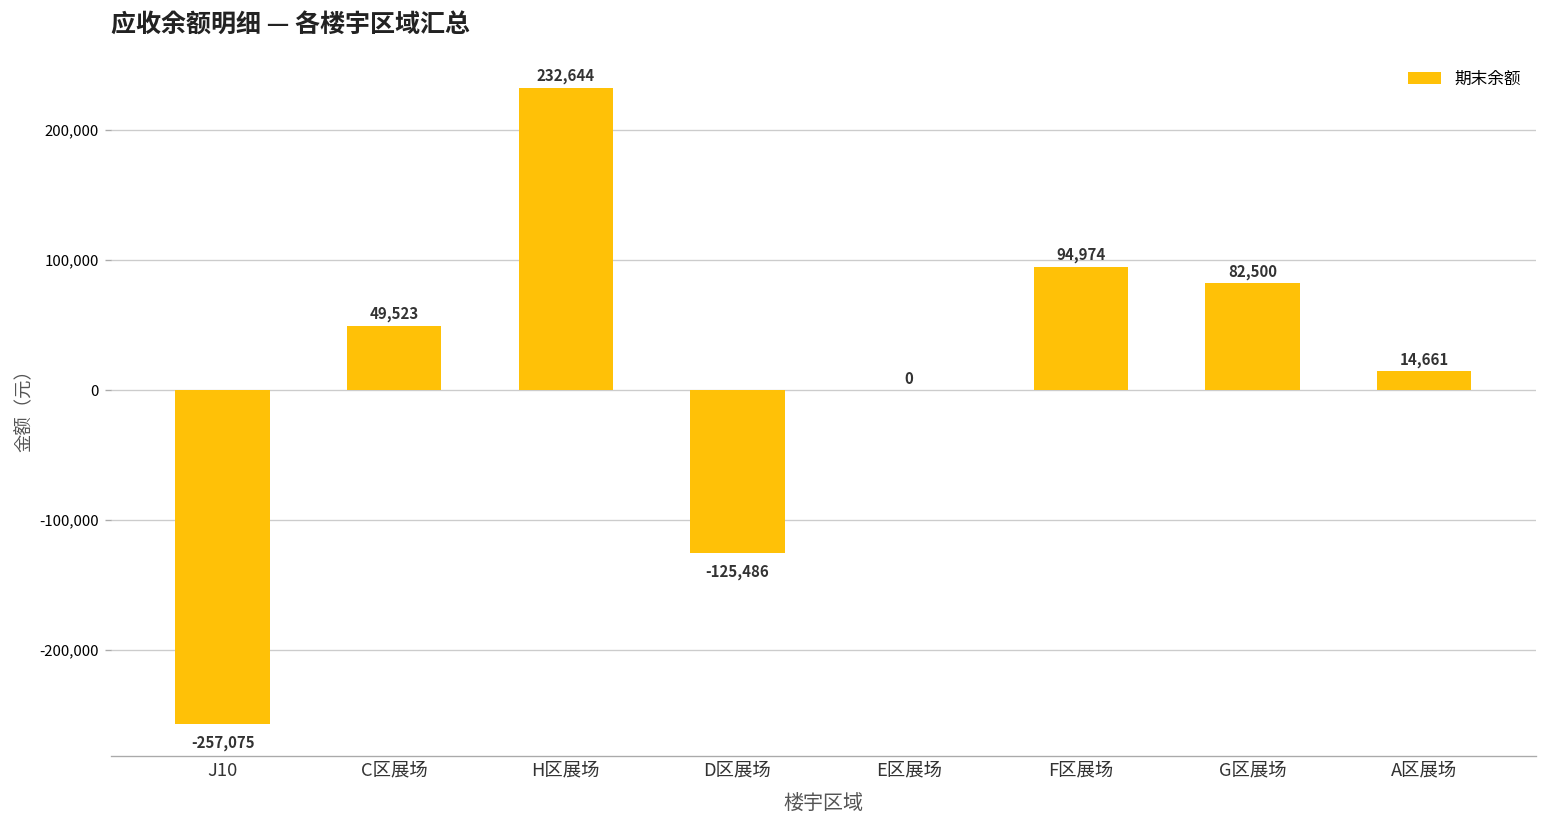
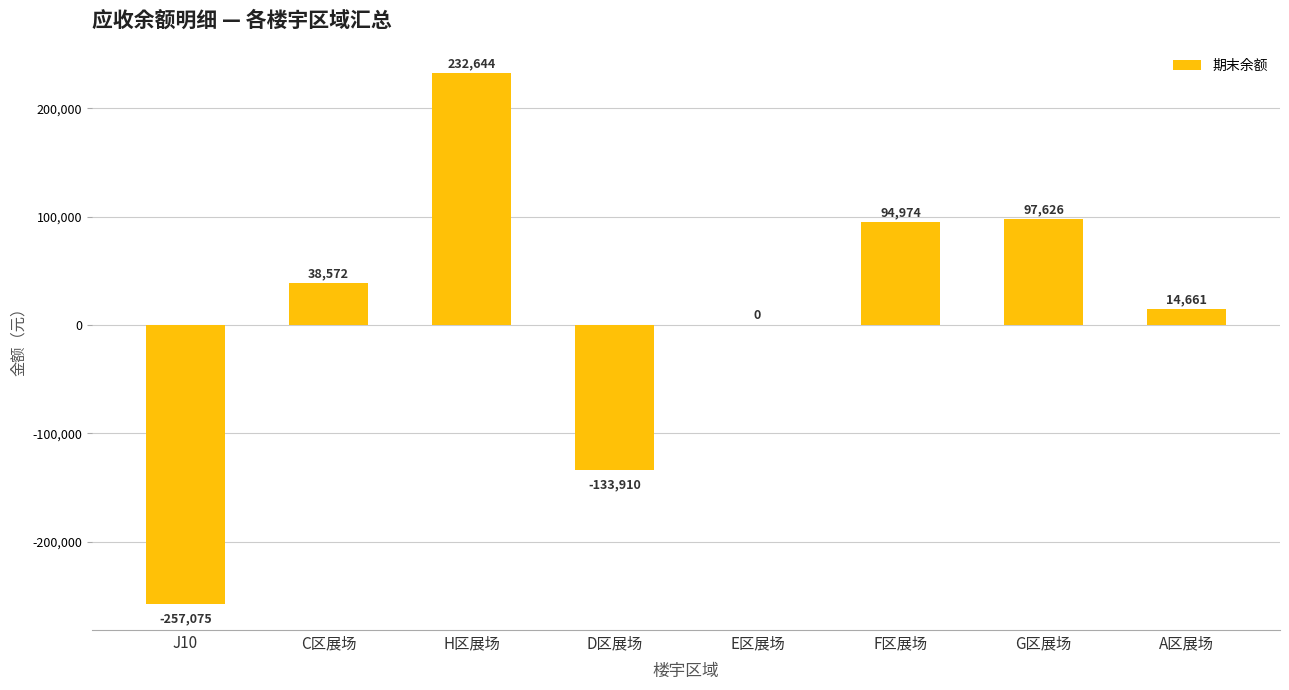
C区展场: 49,523 -> 38,572
D区展场: -125,486 -> -133,910
G区展场: 82,500 -> 97,626
